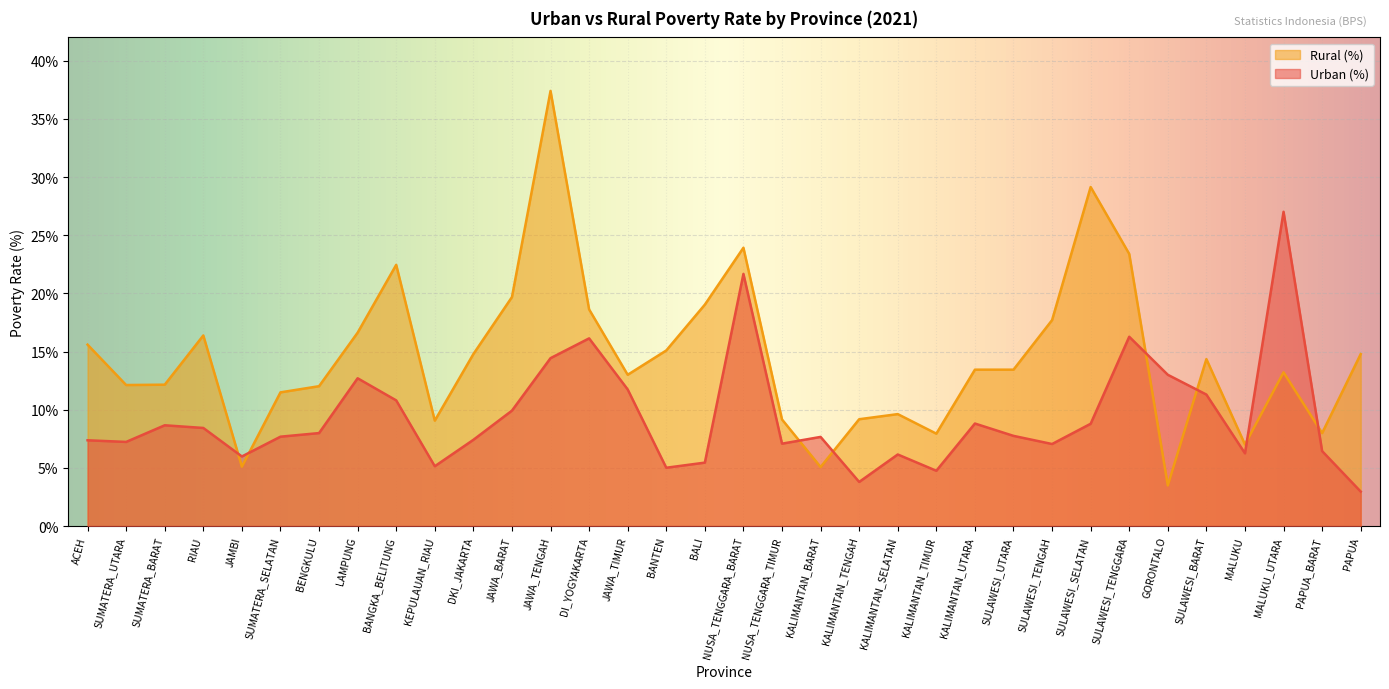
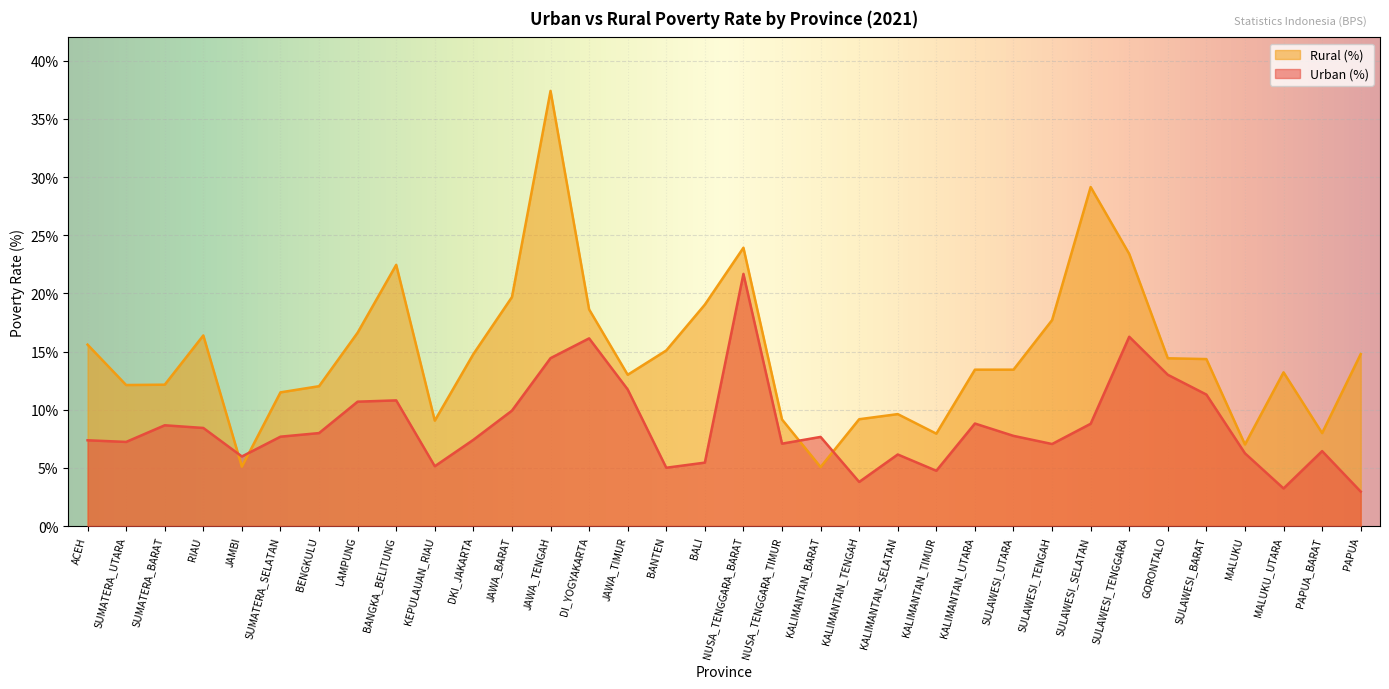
Urban (%), LAMPUNG: 12.7% -> 10.7%
Rural (%), GORONTALO: 3.5% -> 14.4%
Urban (%), MALUKU_UTARA: 27.0% -> 3.2%
